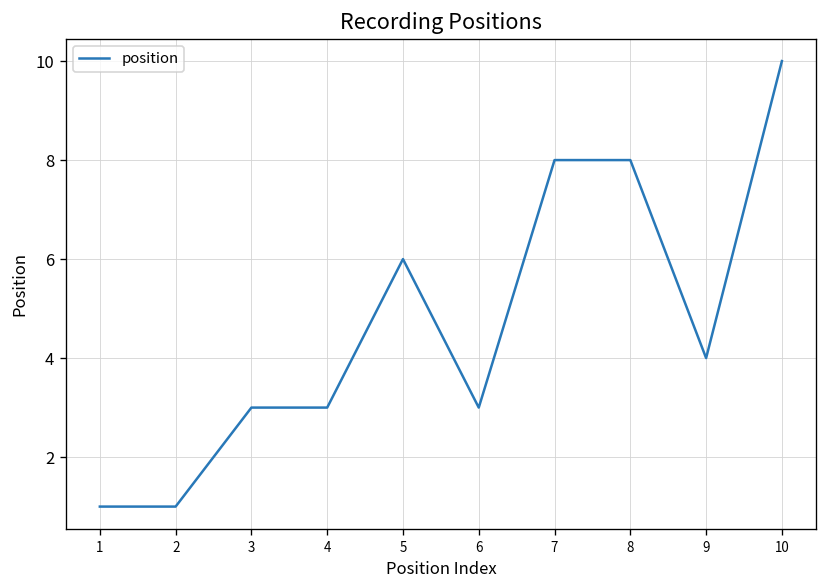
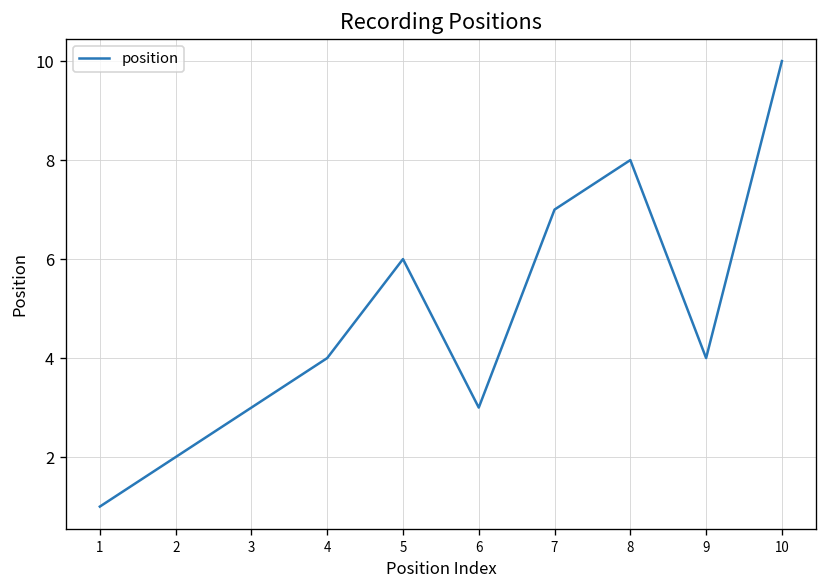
2: 1 -> 2
4: 3 -> 4
7: 8 -> 7
